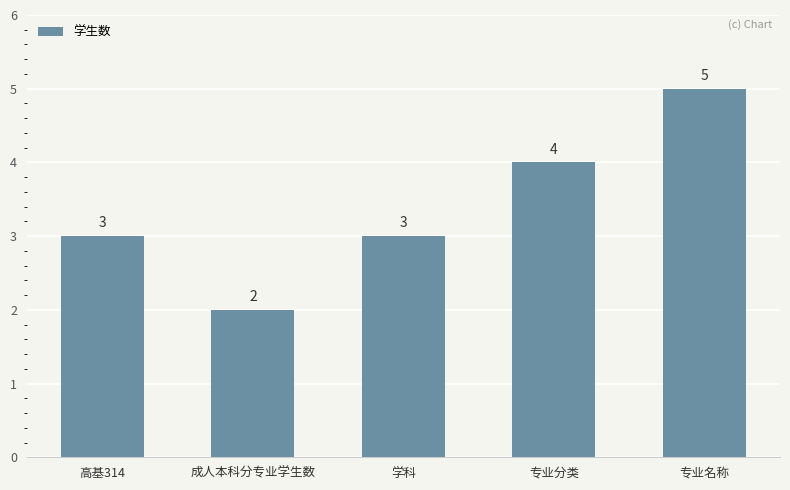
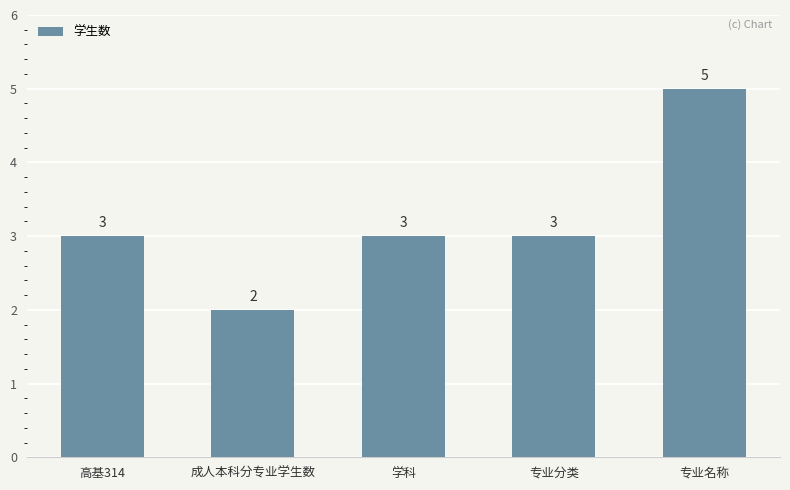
专业分类: 4 -> 3
